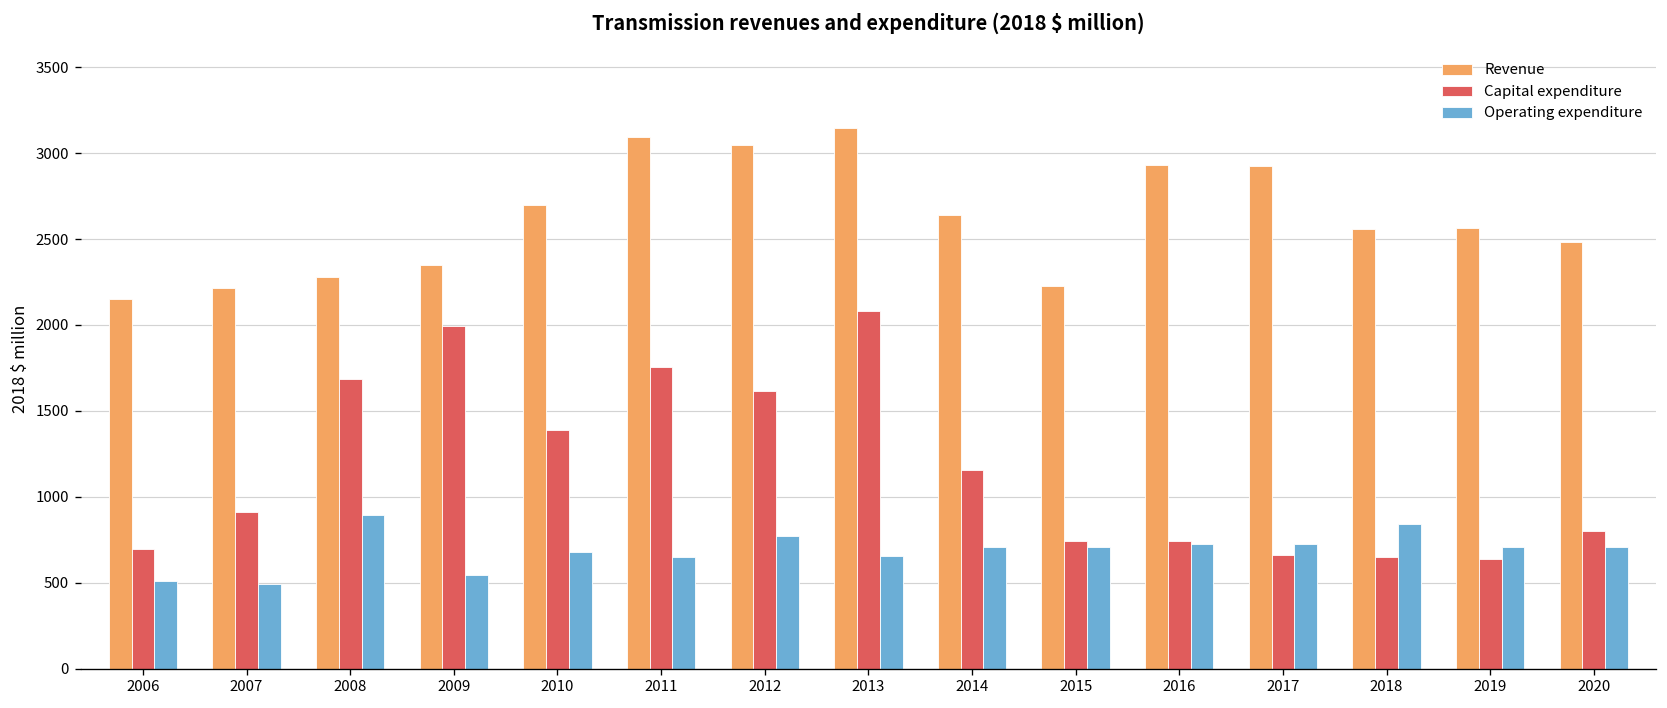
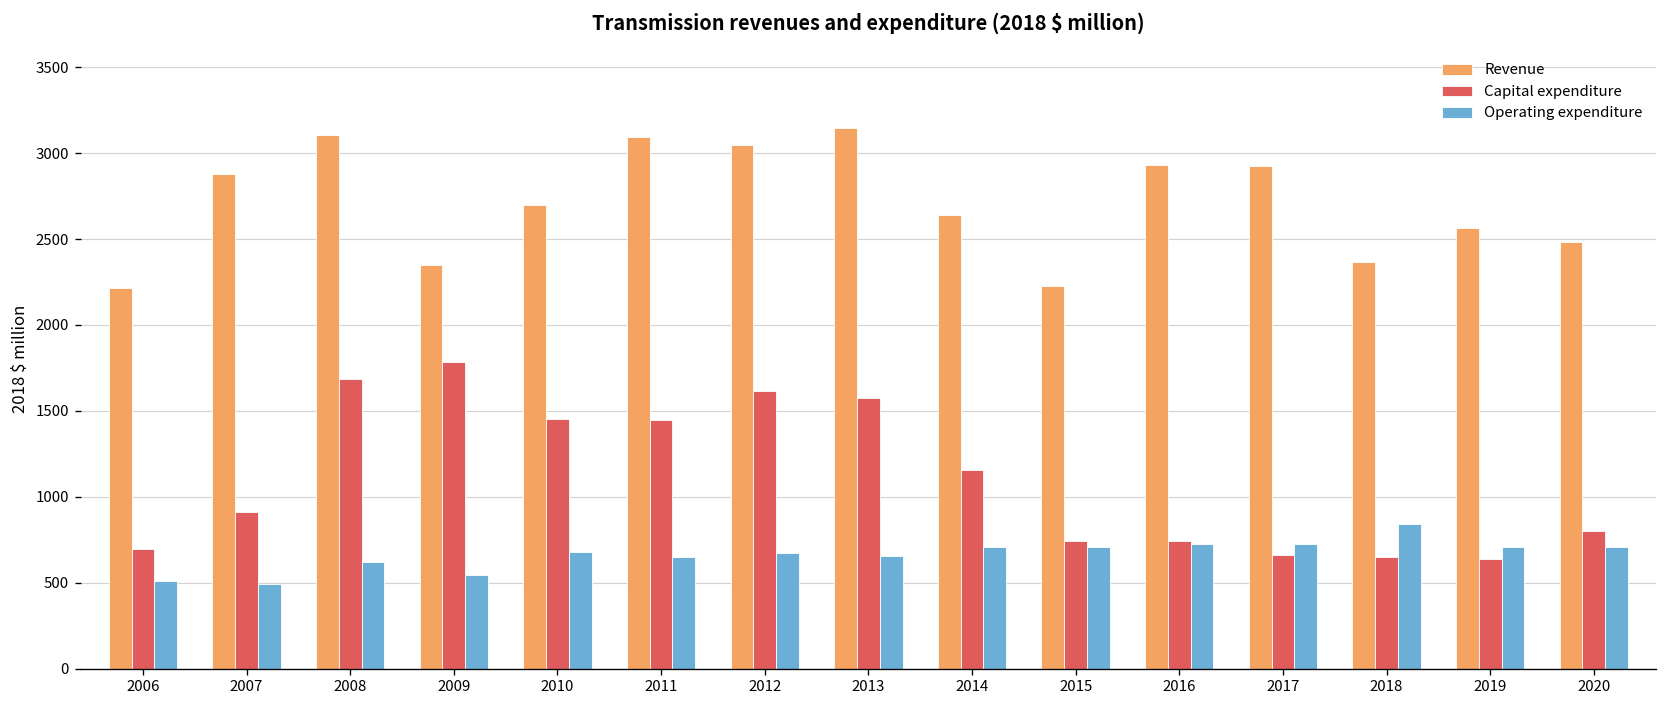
Revenue, 2006: 2150 -> 2220
Revenue, 2007: 2220 -> 2880
Revenue, 2008: 2280 -> 3100
Operating expenditure, 2008: 900 -> 620
Capital expenditure, 2009: 1990 -> 1780
Capital expenditure, 2010: 1390 -> 1450
Capital expenditure, 2011: 1760 -> 1450
Operating expenditure, 2012: 770 -> 670
Capital expenditure, 2013: 2080 -> 1570
Revenue, 2018: 2560 -> 2360
